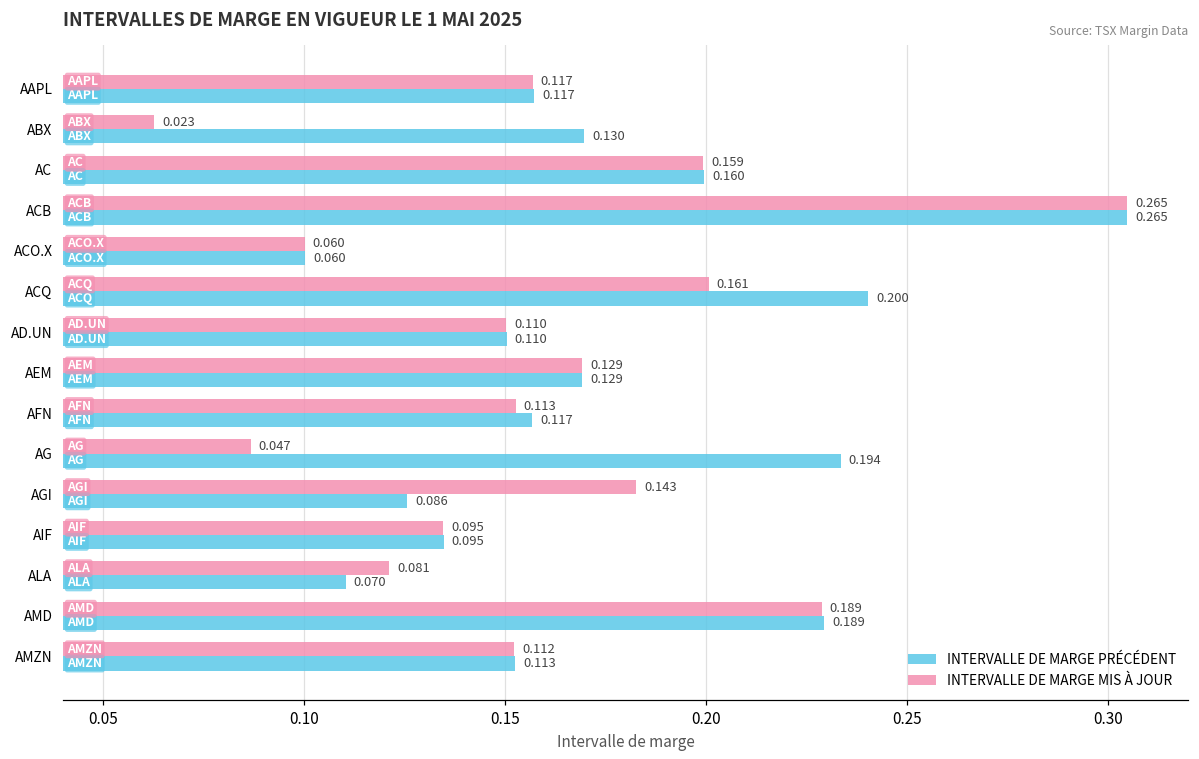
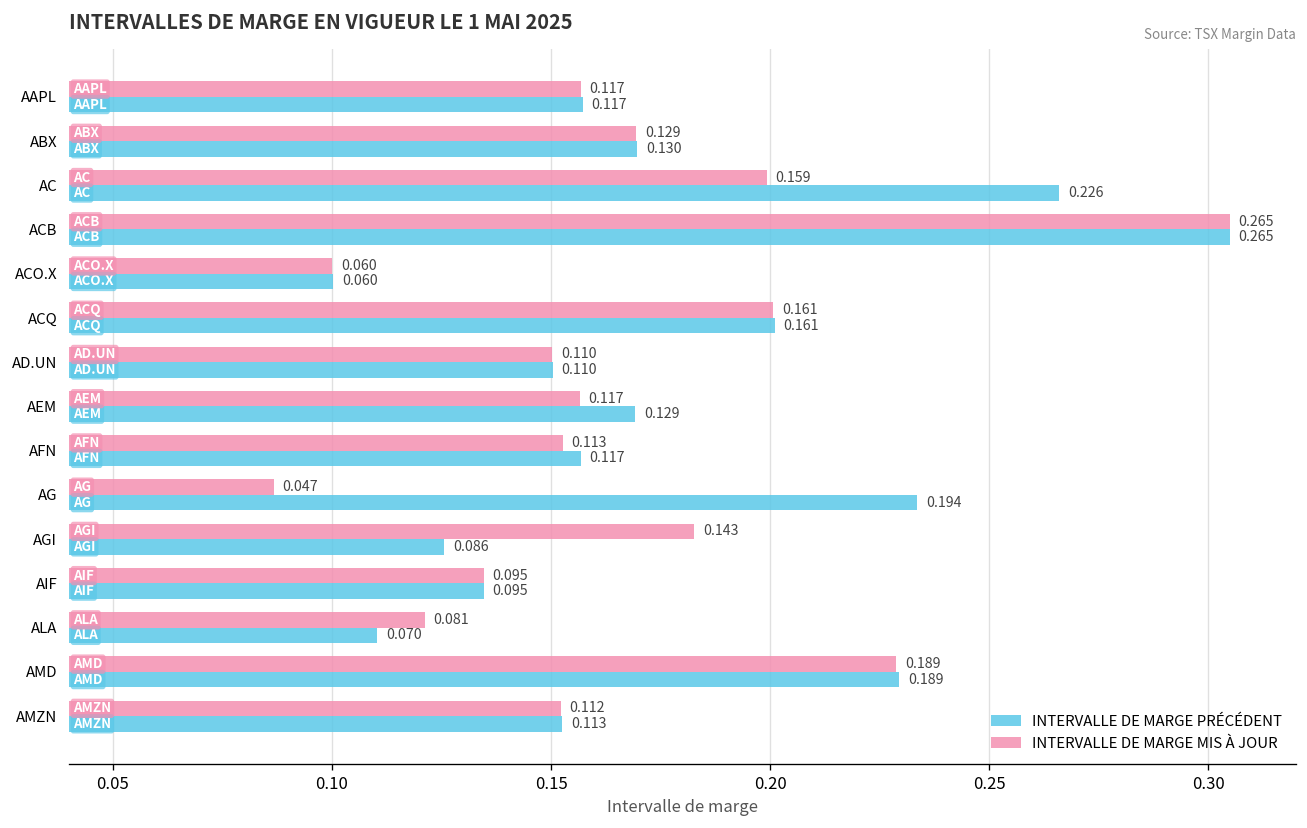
INTERVALLE DE MARGE MIS À JOUR, ABX: 0.023 -> 0.129
INTERVALLE DE MARGE PRÉCÉDENT, AC: 0.160 -> 0.226
INTERVALLE DE MARGE PRÉCÉDENT, ACQ: 0.200 -> 0.161
INTERVALLE DE MARGE MIS À JOUR, AEM: 0.129 -> 0.117
